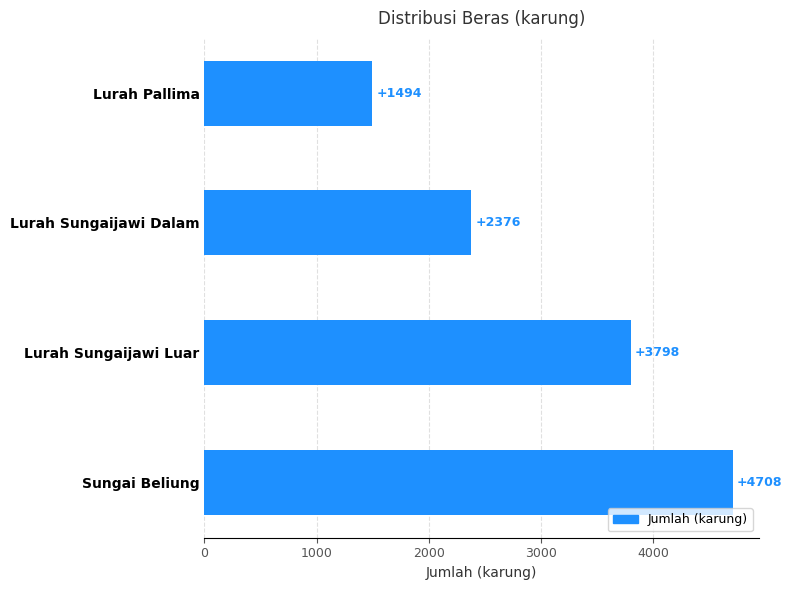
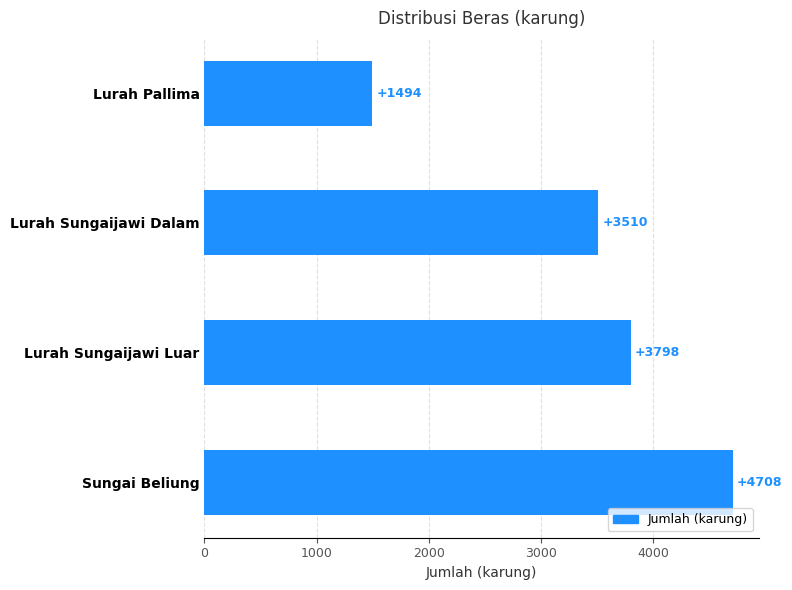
Lurah Sungaijawi Dalam: +2376 -> +3510
